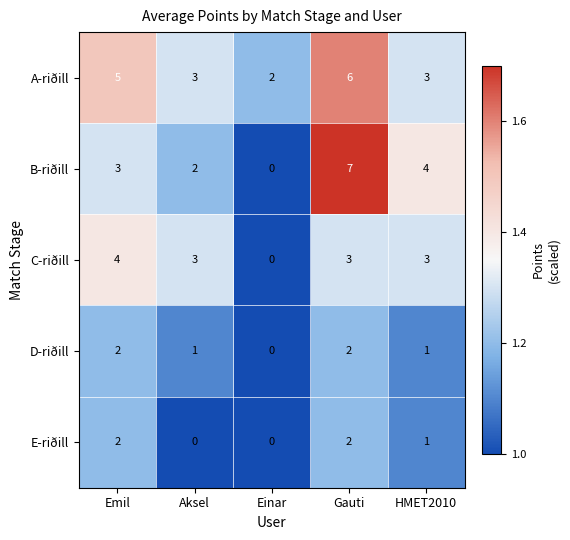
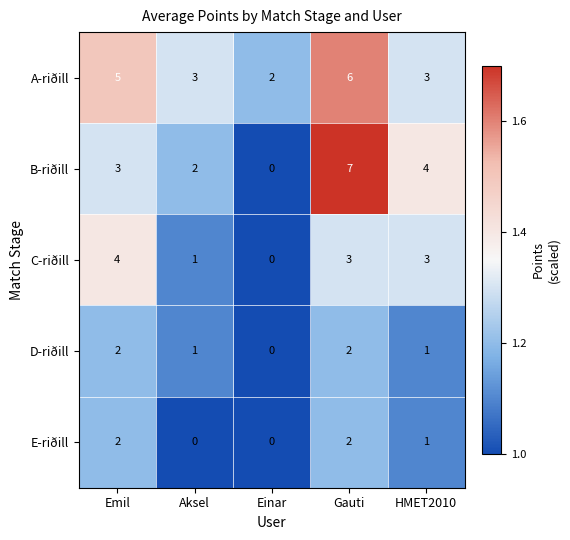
C-riðill, Aksel: 3 -> 1
